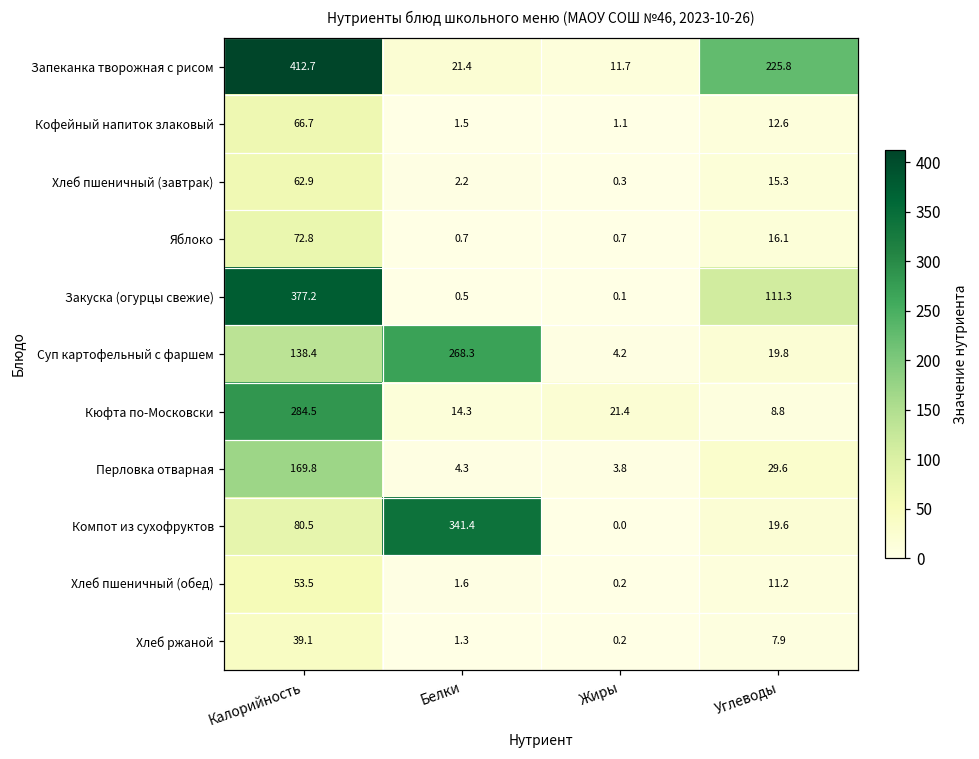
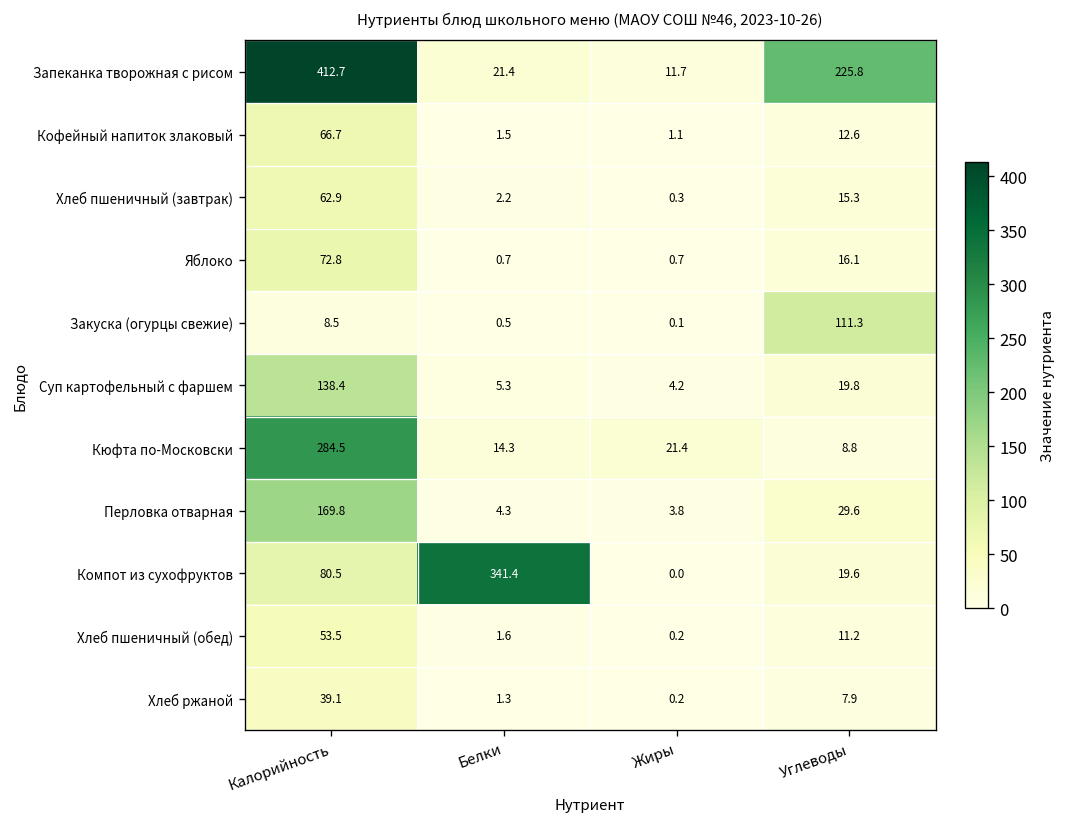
Закуска (огурцы свежие), Калорийность: 377.2 -> 8.5
Суп картофельный с фаршем, Белки: 268.3 -> 5.3
